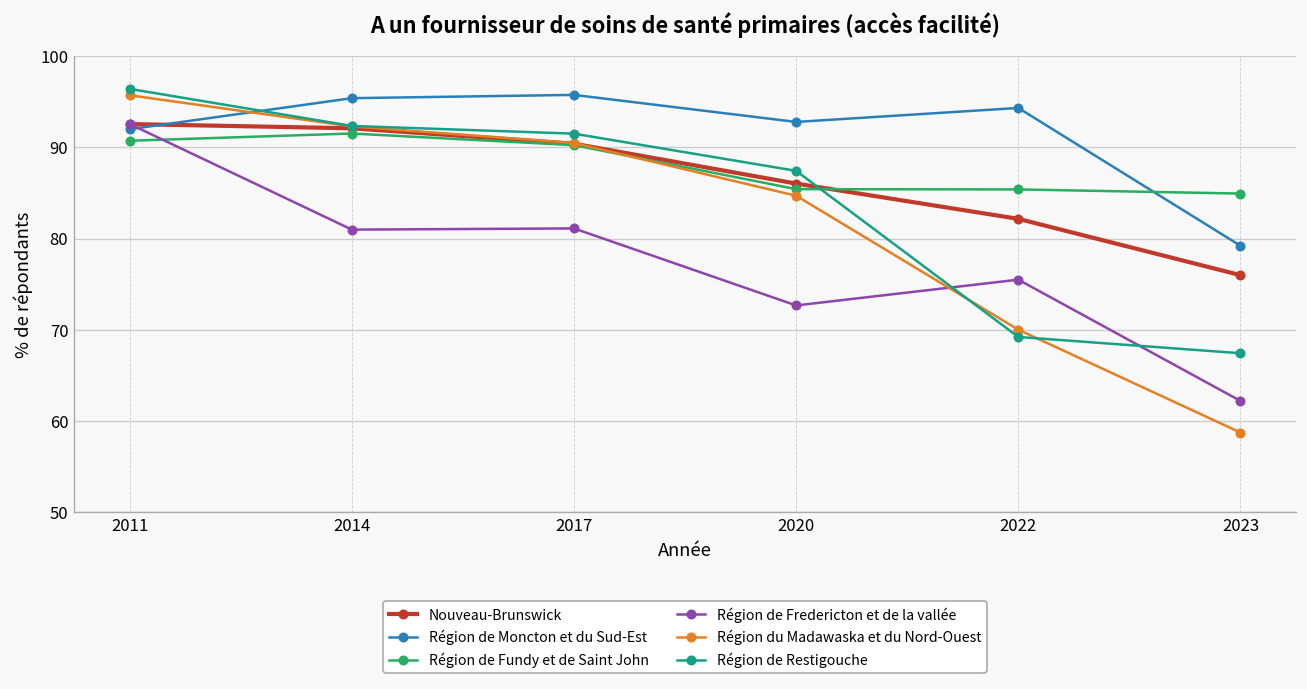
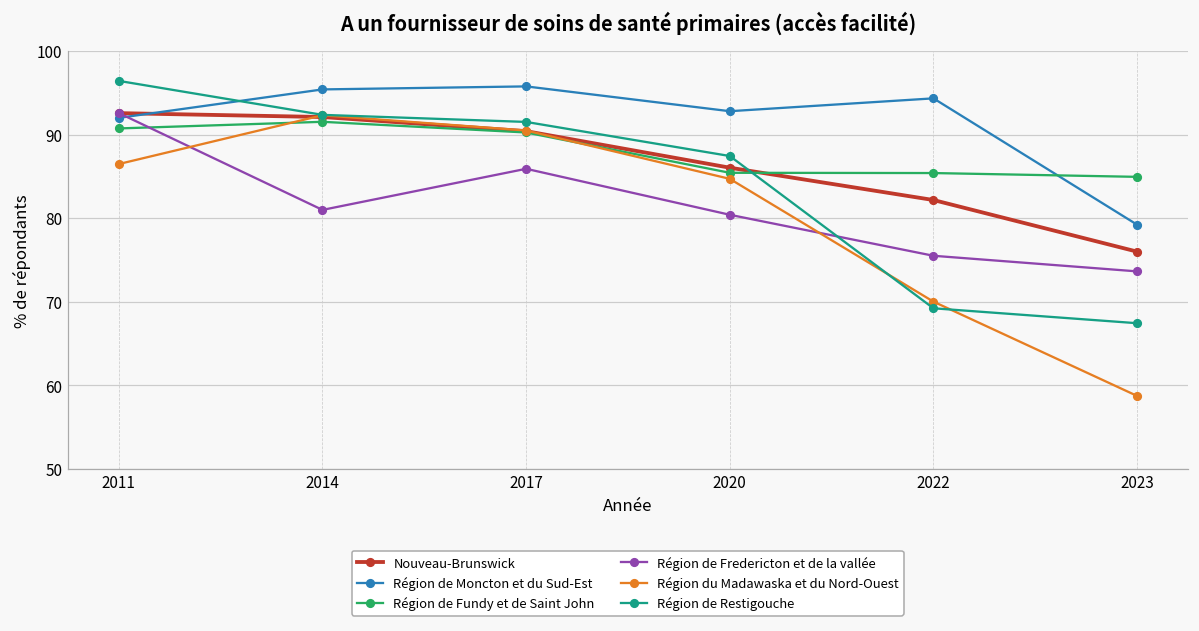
Région du Madawaska et du Nord-Ouest, 2011: 96 -> 86
Région de Fredericton et de la vallée, 2017: 81 -> 86
Région de Fredericton et de la vallée, 2020: 73 -> 80
Région de Fredericton et de la vallée, 2023: 62 -> 74
